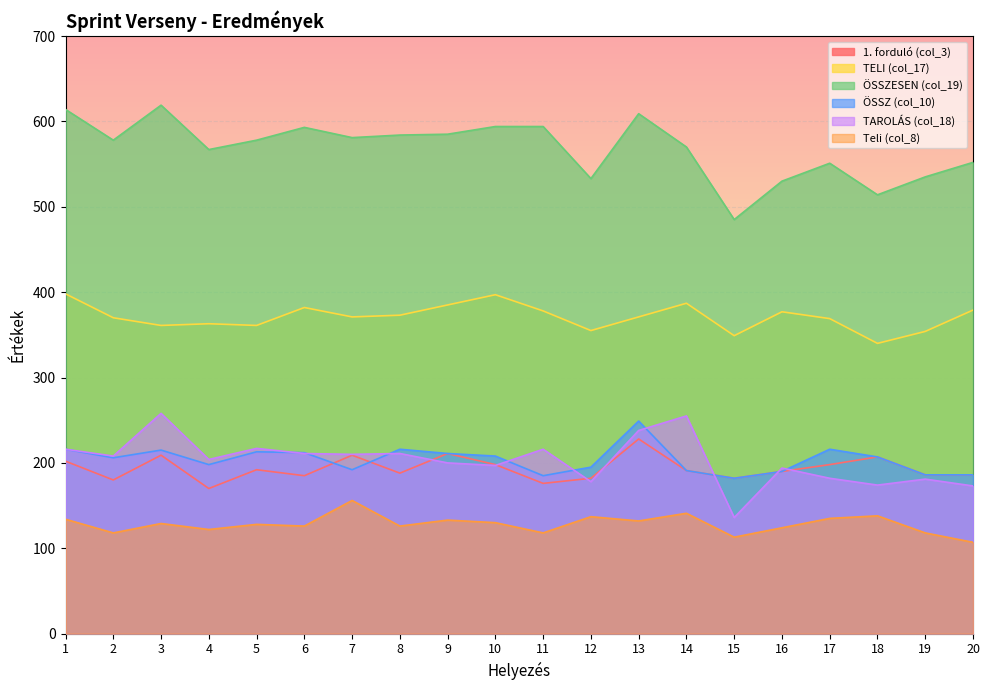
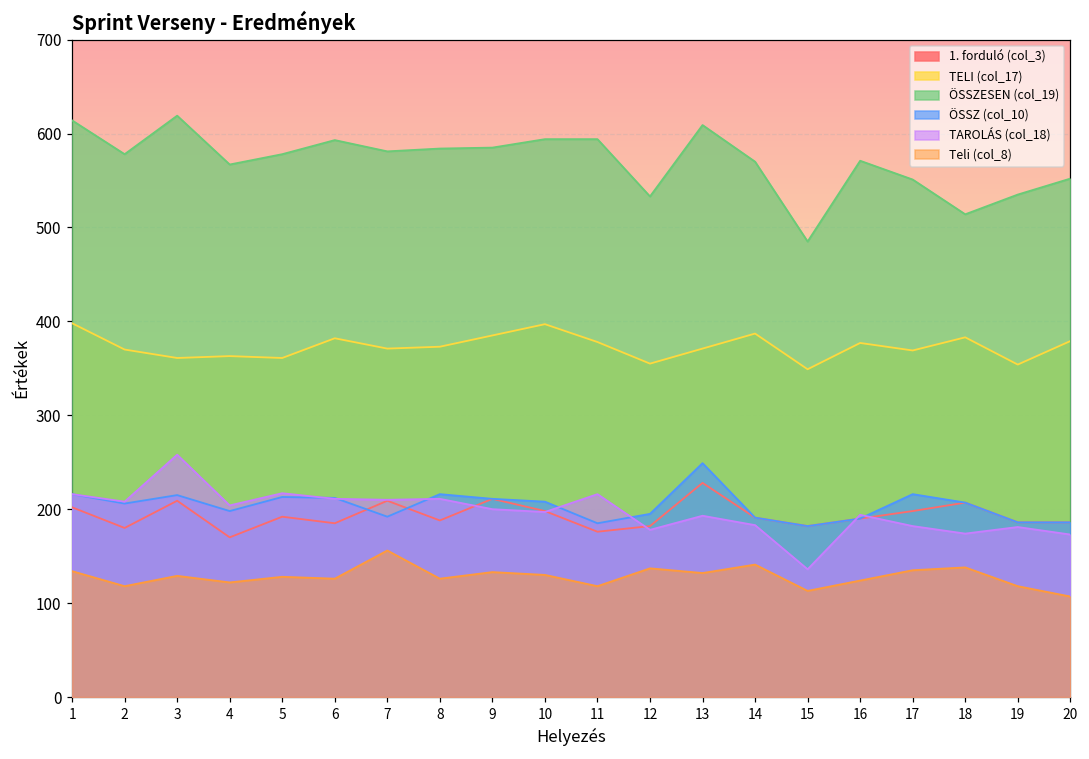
TAROLÁS (col_18), 13: 240 -> 190
TAROLÁS (col_18), 14: 260 -> 180
ÖSSZESEN (col_19), 16: 530 -> 570
TELI (col_17), 18: 340 -> 380
